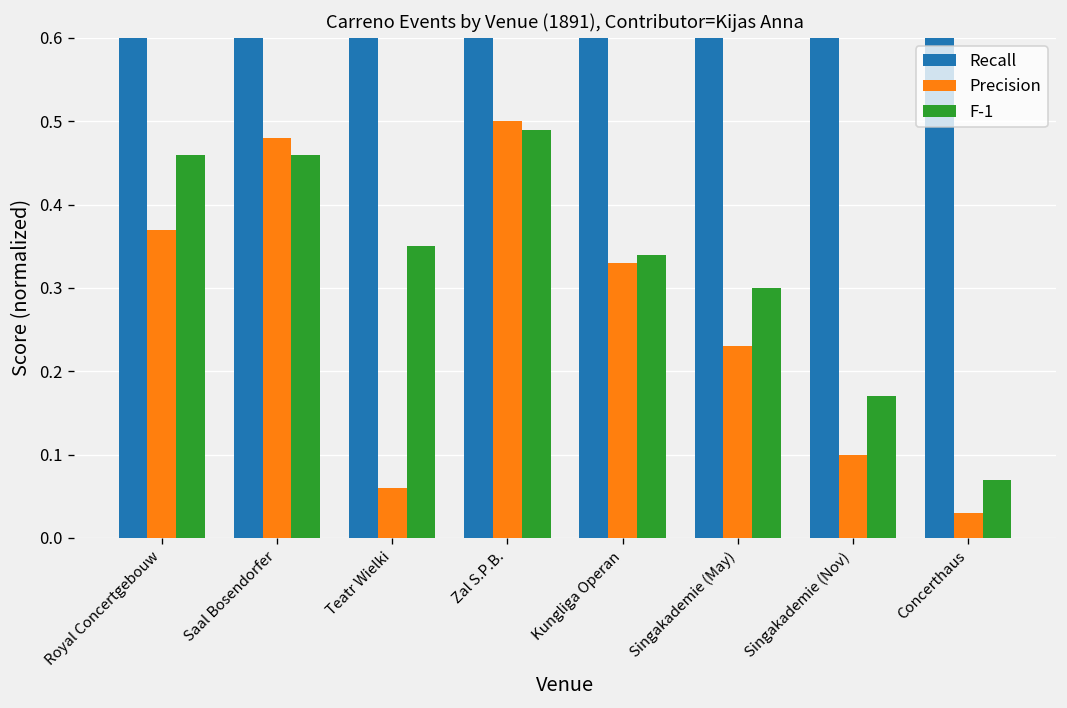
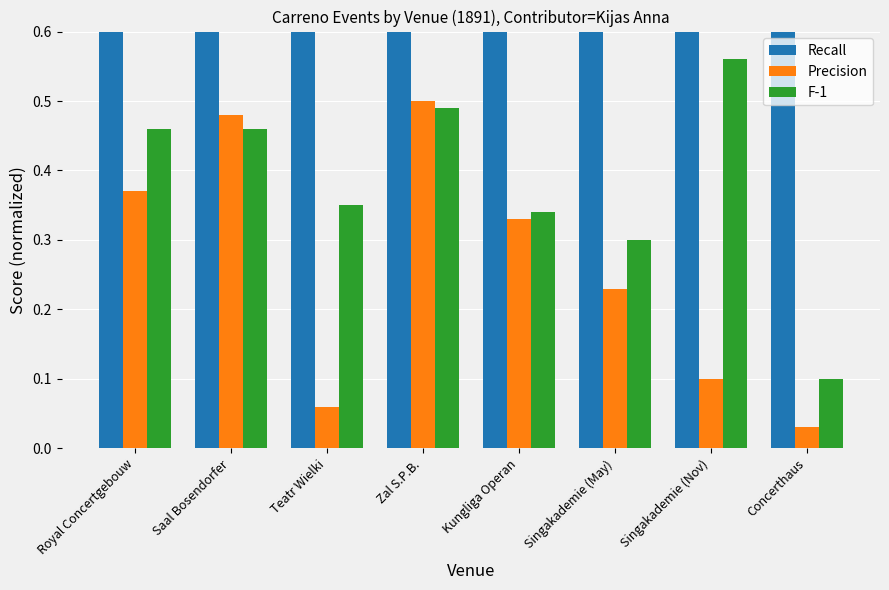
F-1, Singakademie (Nov): 0.17 -> 0.56
F-1, Concerthaus: 0.07 -> 0.10
